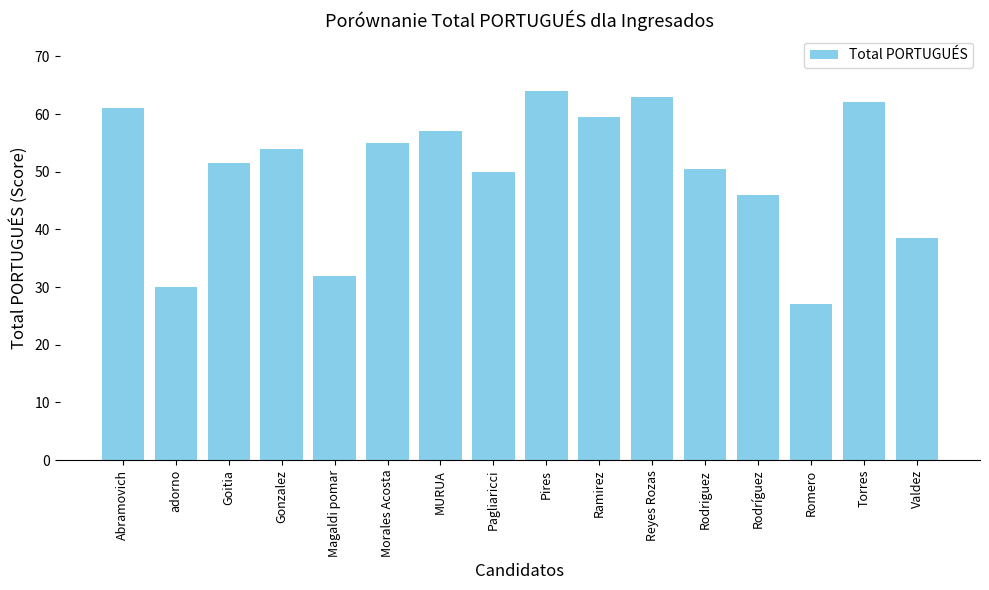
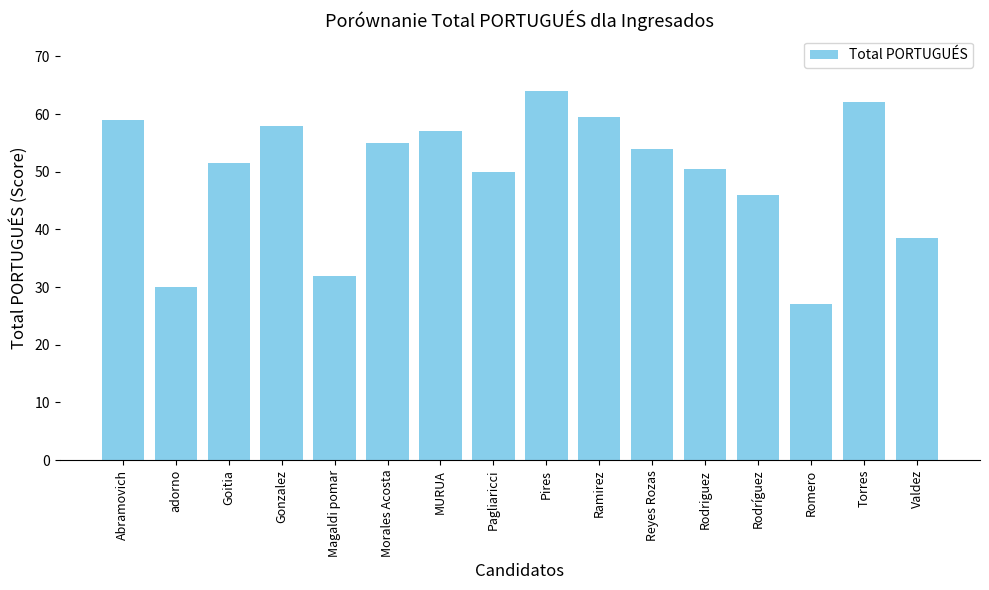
Abramovich: 61 -> 59
Gonzalez: 54 -> 58
Reyes Rozas: 63 -> 54
